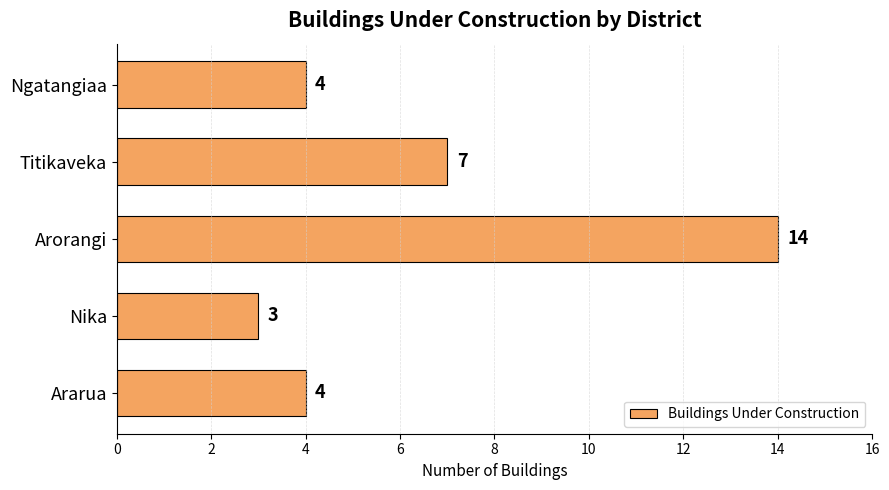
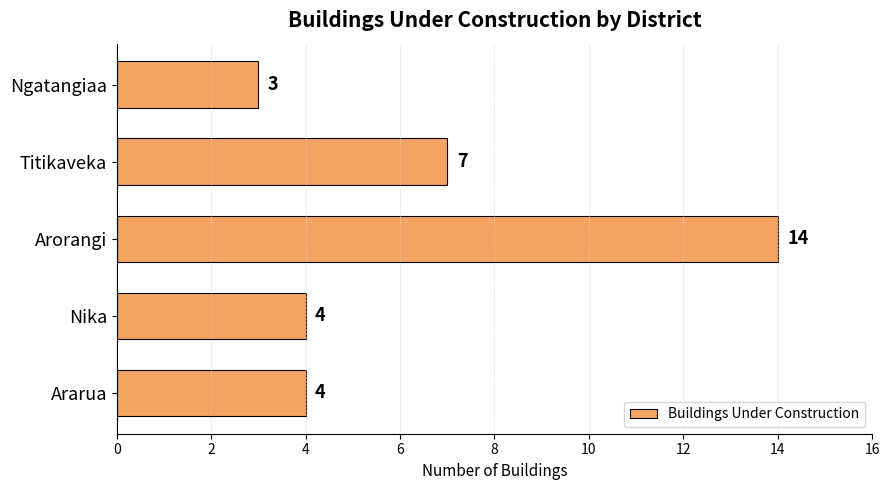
Ngatangiaa: 4 -> 3
Nika: 3 -> 4
